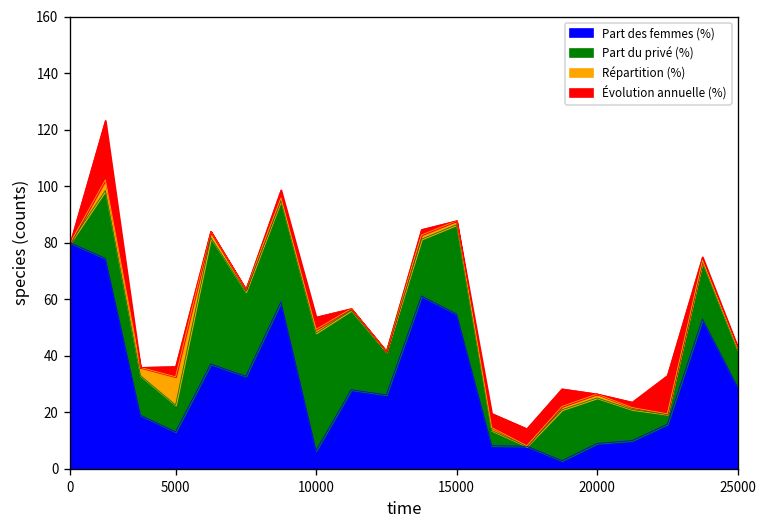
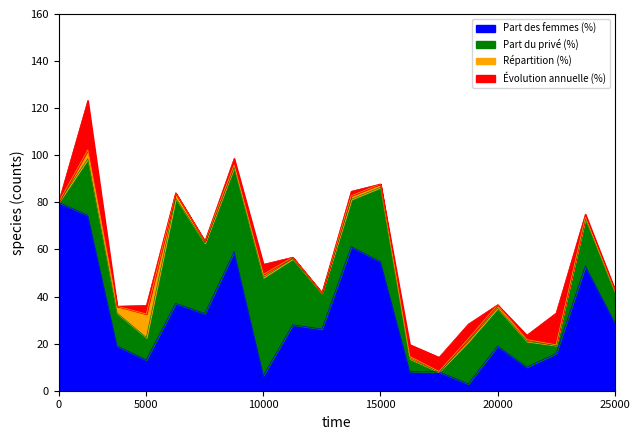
Part des femmes (%), 20000: 9 -> 19
